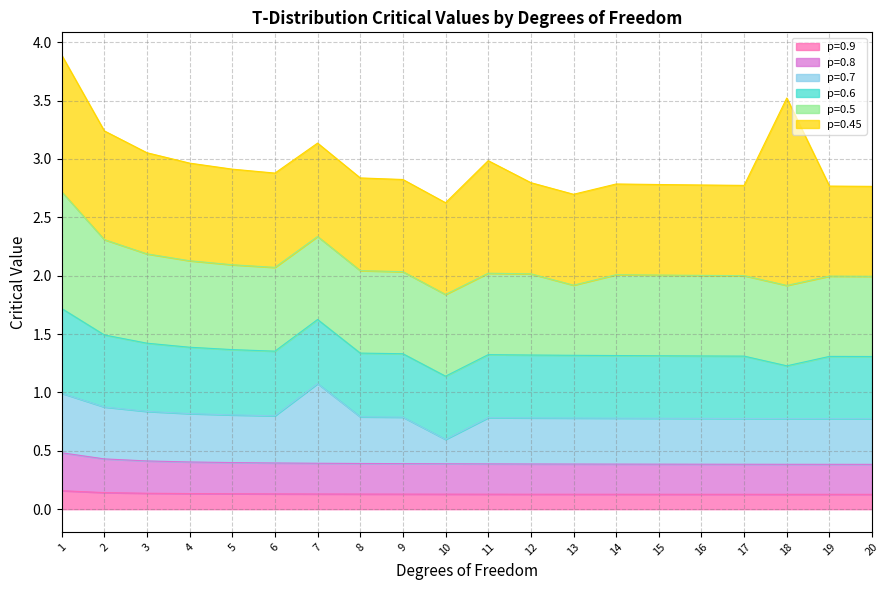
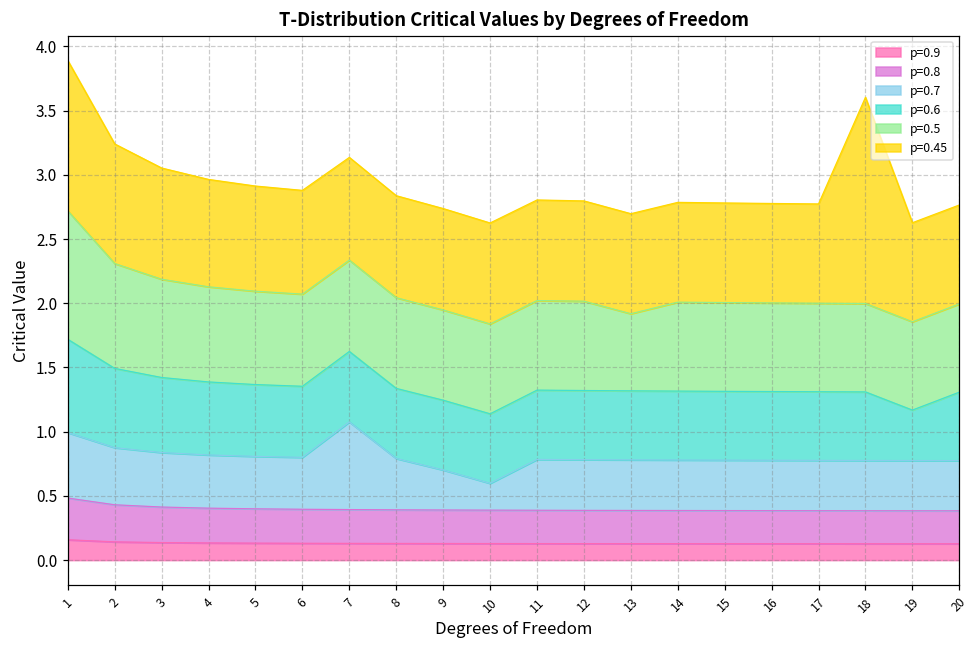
p=0.7, 9: 0.40 -> 0.31
p=0.45, 11: 0.96 -> 0.78
p=0.6, 18: 0.45 -> 0.53
p=0.6, 19: 0.53 -> 0.39
